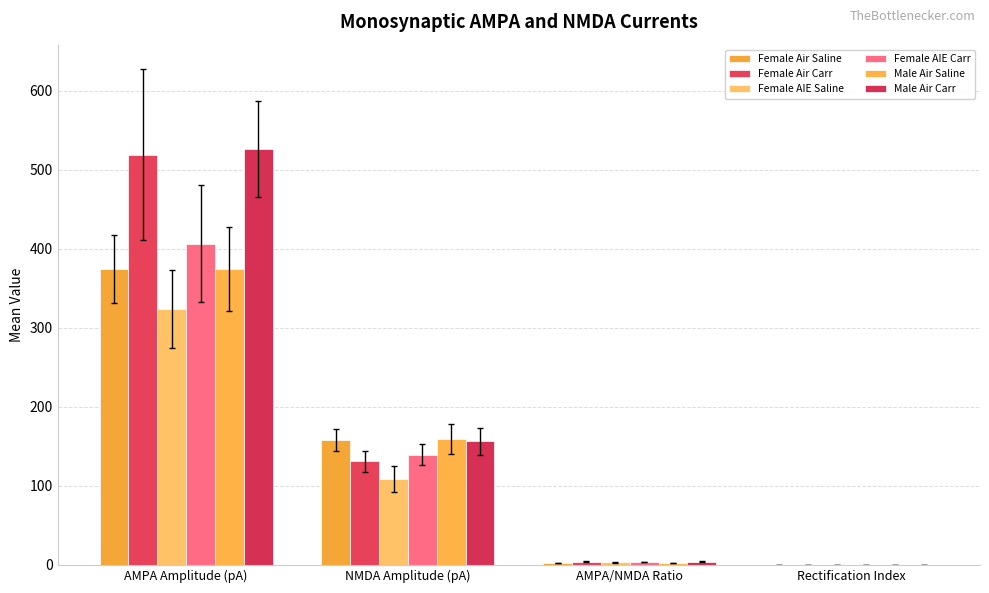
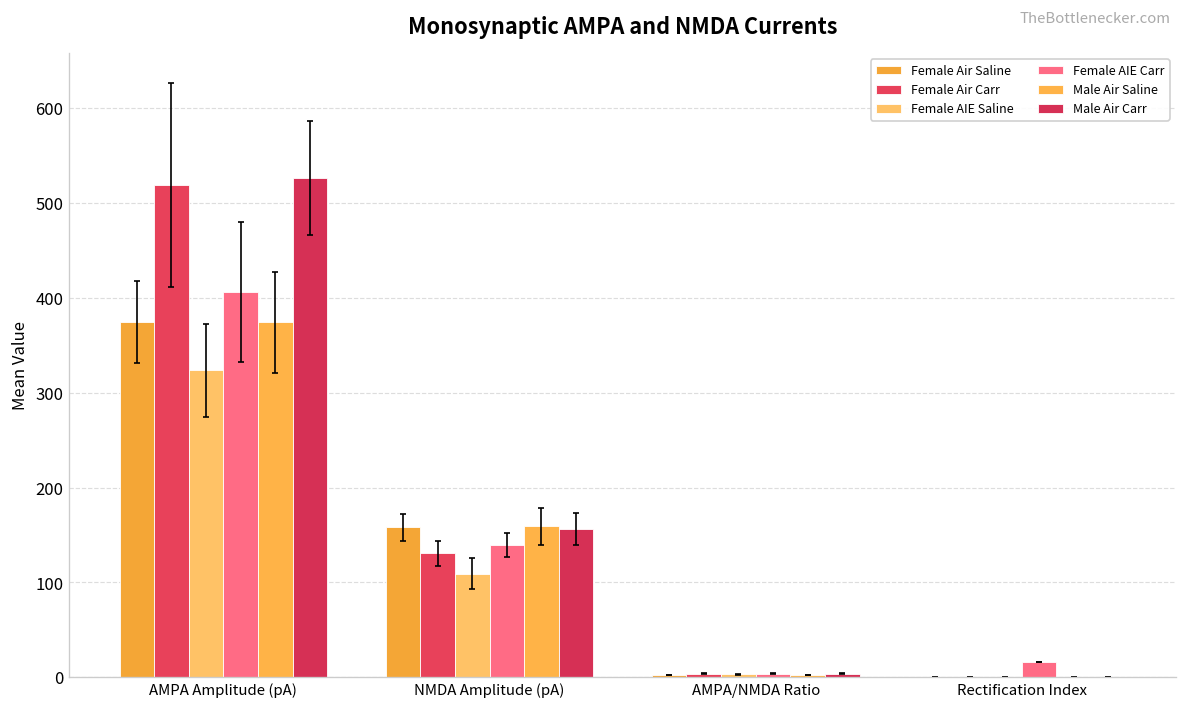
Female AIE Carr, Rectification Index: 0 -> 20
